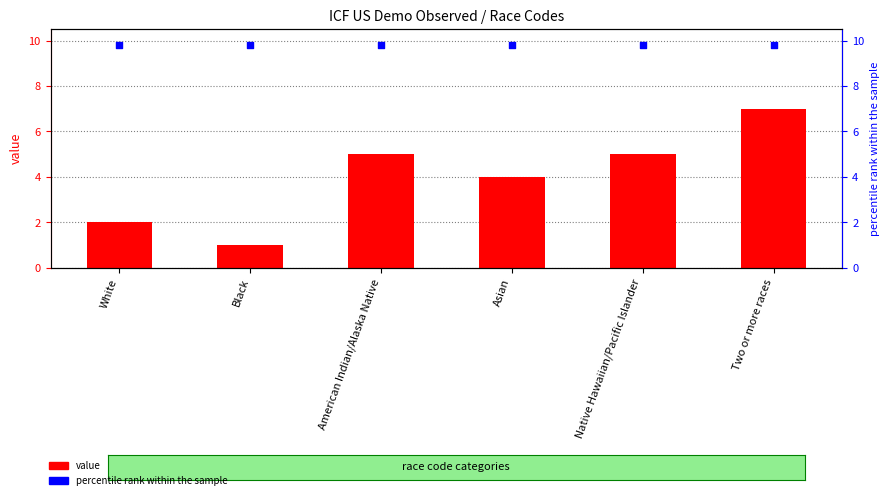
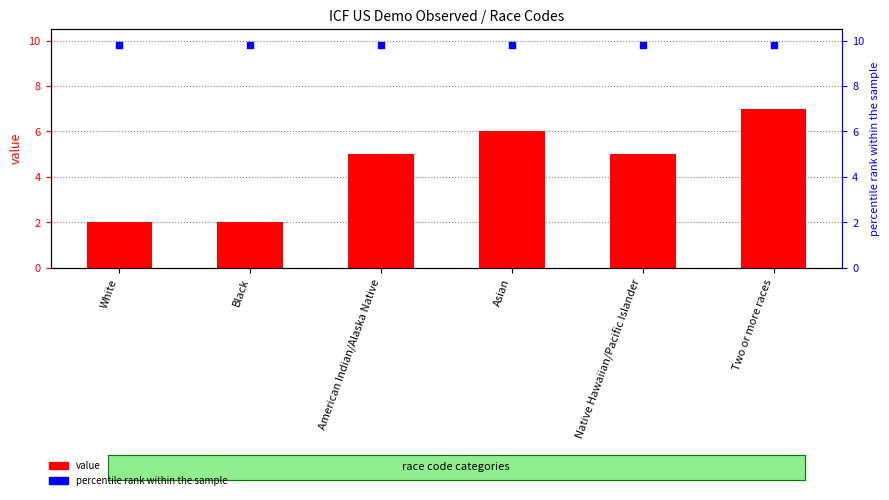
value, Black: 1 -> 2
value, Asian: 4 -> 6
